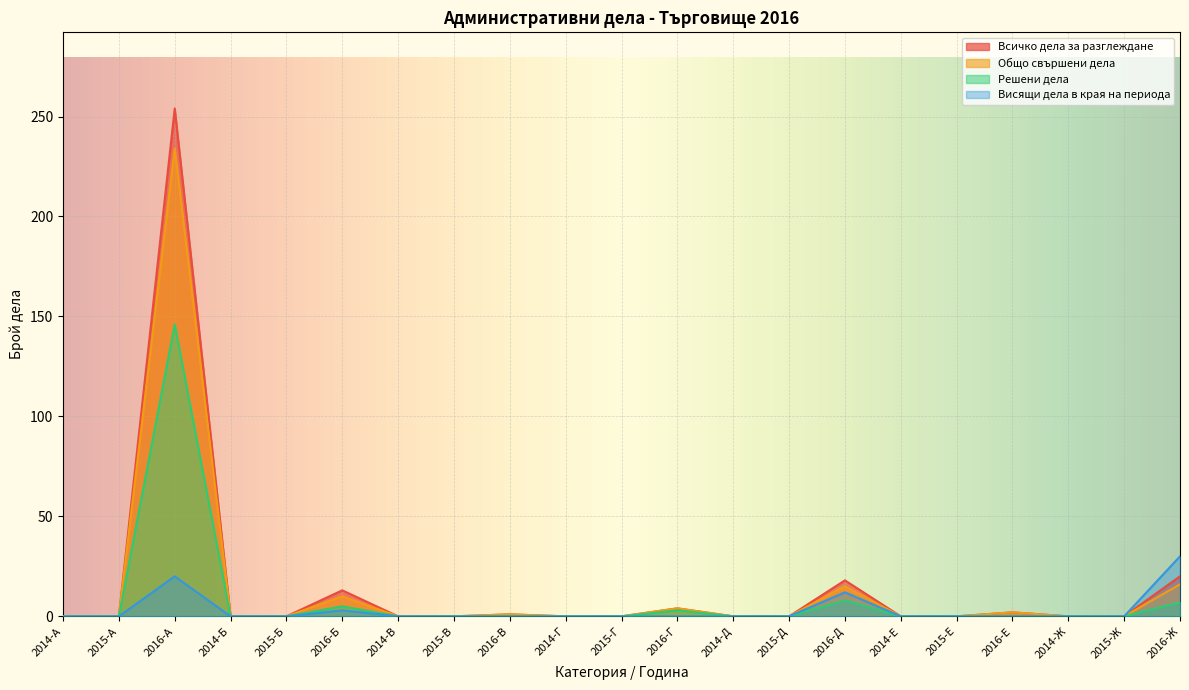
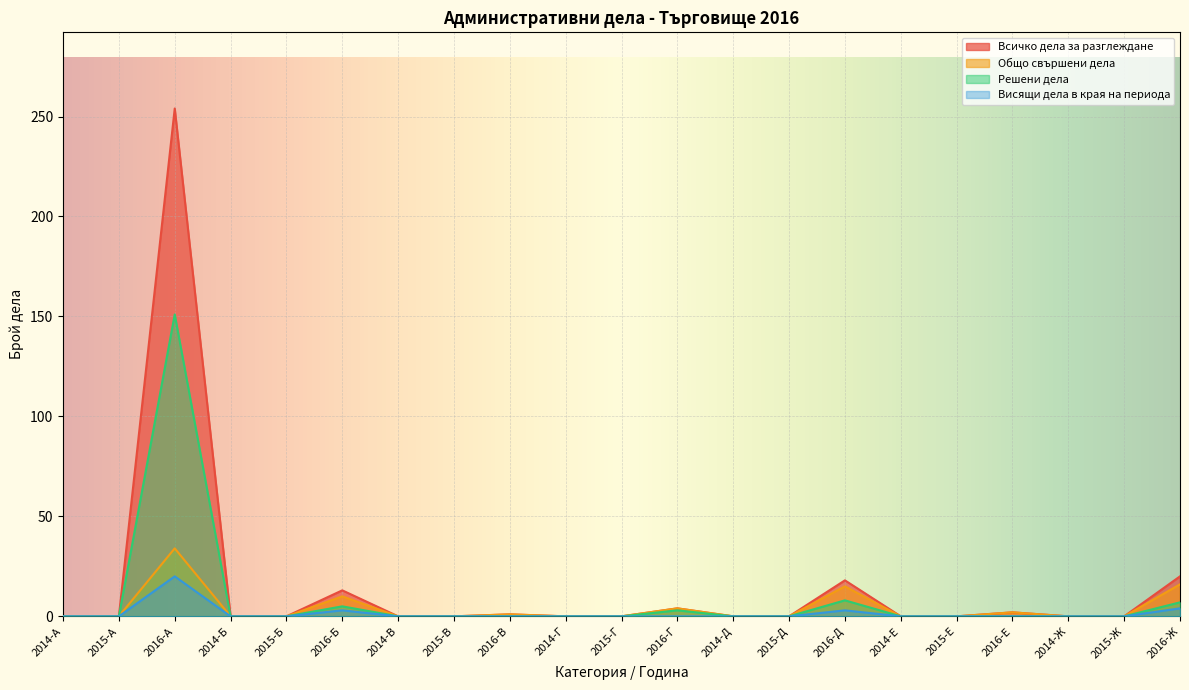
Общо свършени дела, 2016-А: 234 -> 34
Решени дела, 2016-А: 146 -> 151
Висящи дела в края на периода, 2016-Д: 12 -> 3
Висящи дела в края на периода, 2016-Ж: 30 -> 4
